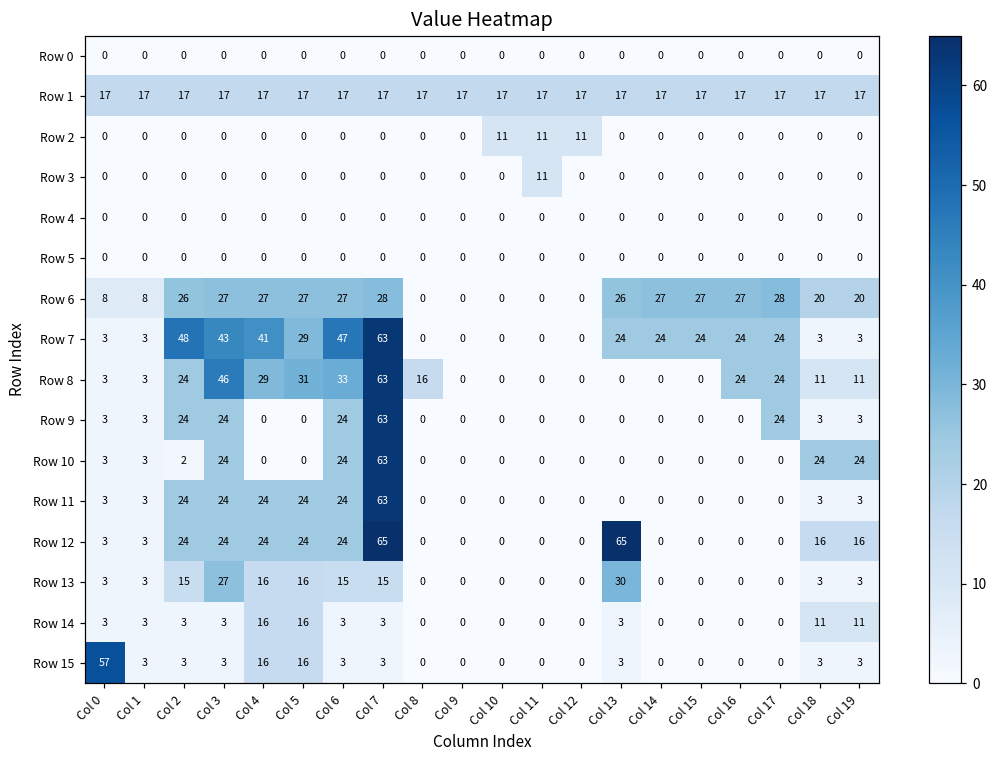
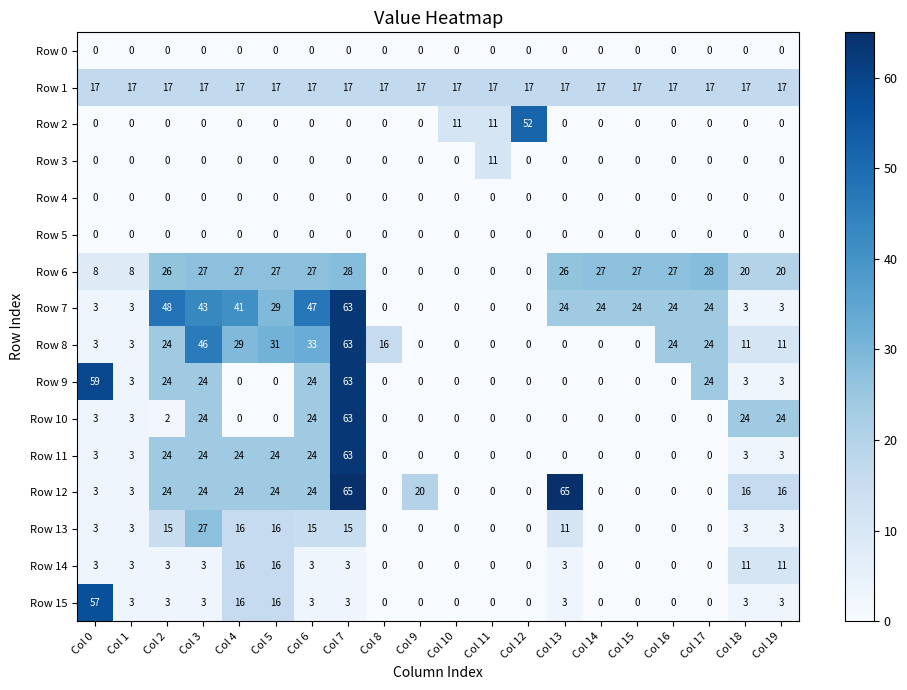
Row 2, Col 12: 11 -> 52
Row 9, Col 0: 3 -> 59
Row 12, Col 9: 0 -> 20
Row 13, Col 13: 30 -> 11
